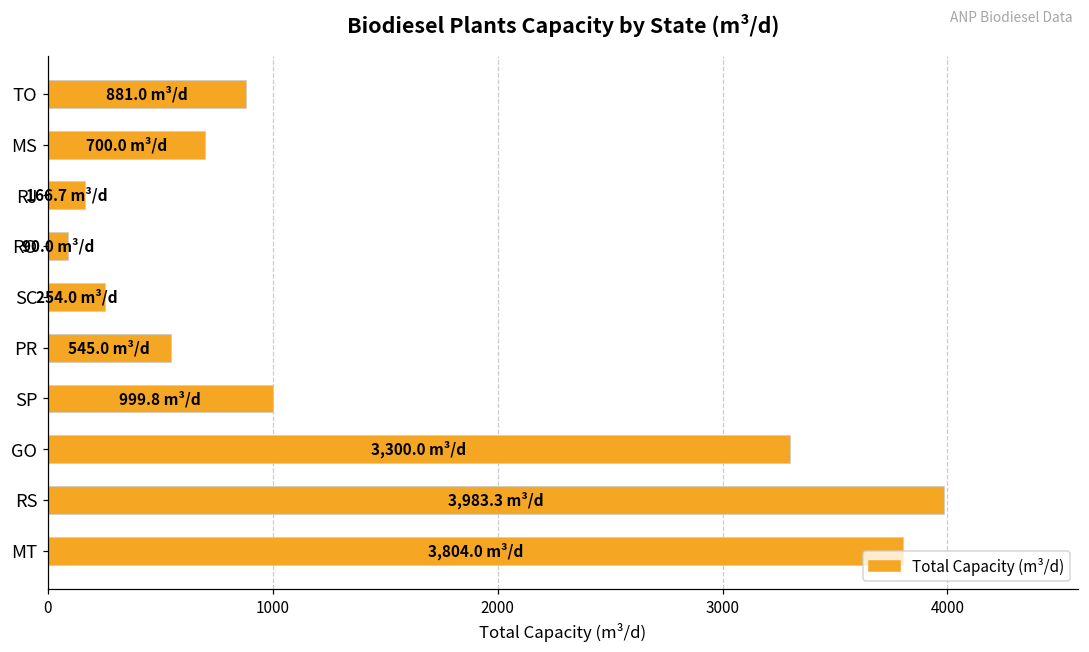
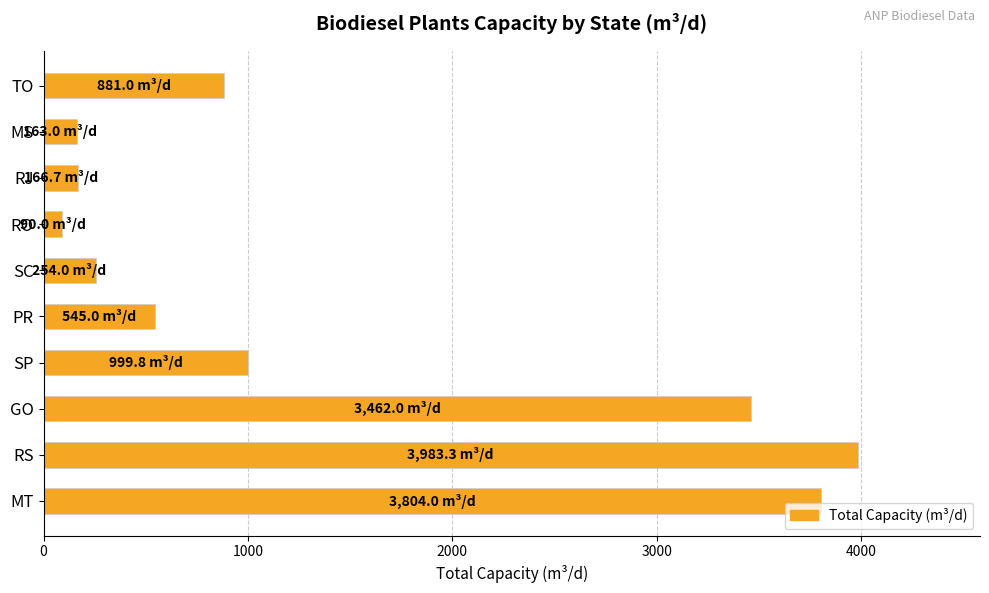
MS: 700.0 -> 163.0
GO: 3,300.0 -> 3,462.0
